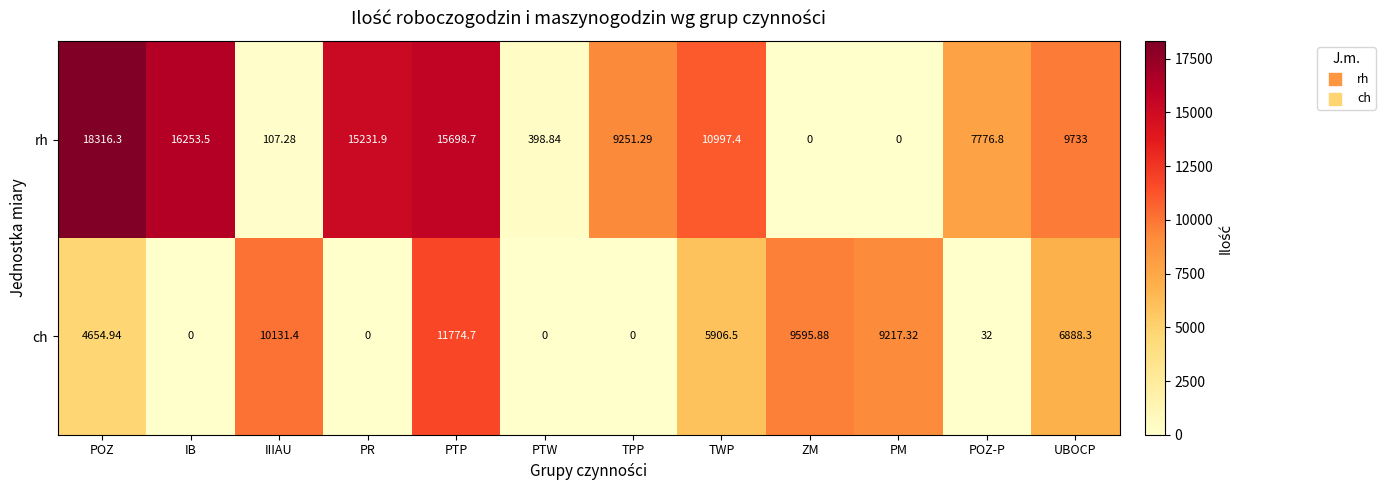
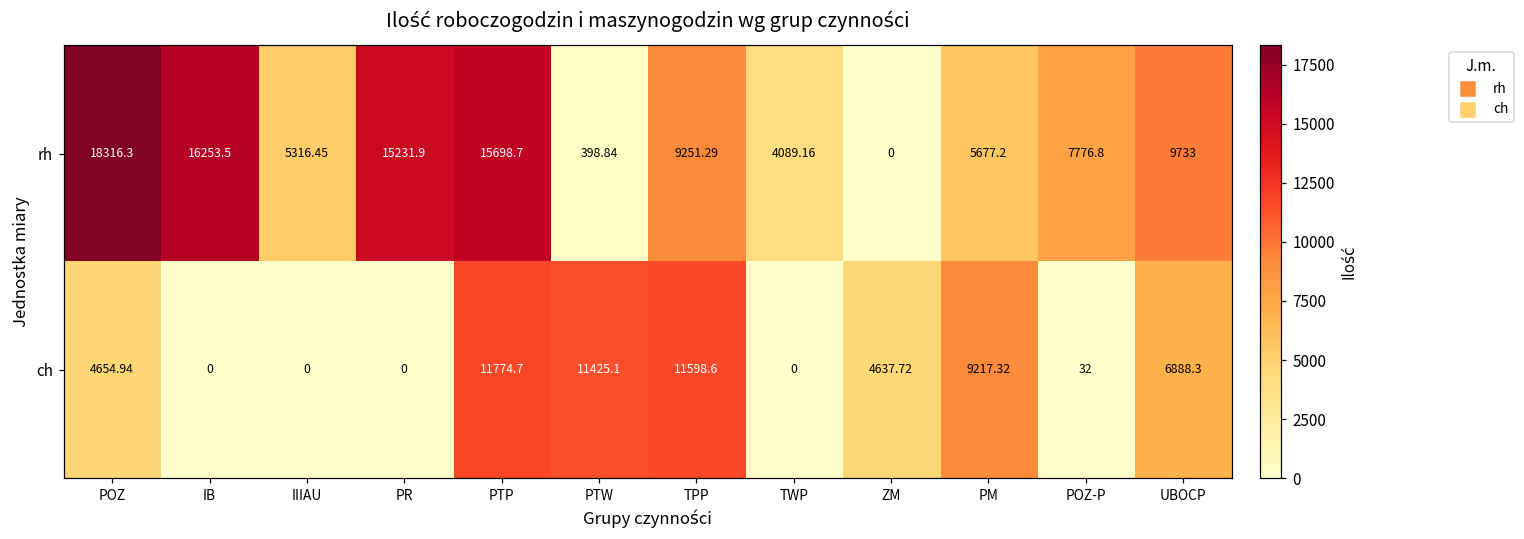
rh, IIIAU: 107.28 -> 5316.45
rh, TWP: 10997.4 -> 4089.16
rh, PM: 0 -> 5677.2
ch, IIIAU: 10131.4 -> 0
ch, PTW: 0 -> 11425.1
ch, TPP: 0 -> 11598.6
ch, TWP: 5906.5 -> 0
ch, ZM: 9595.88 -> 4637.72
